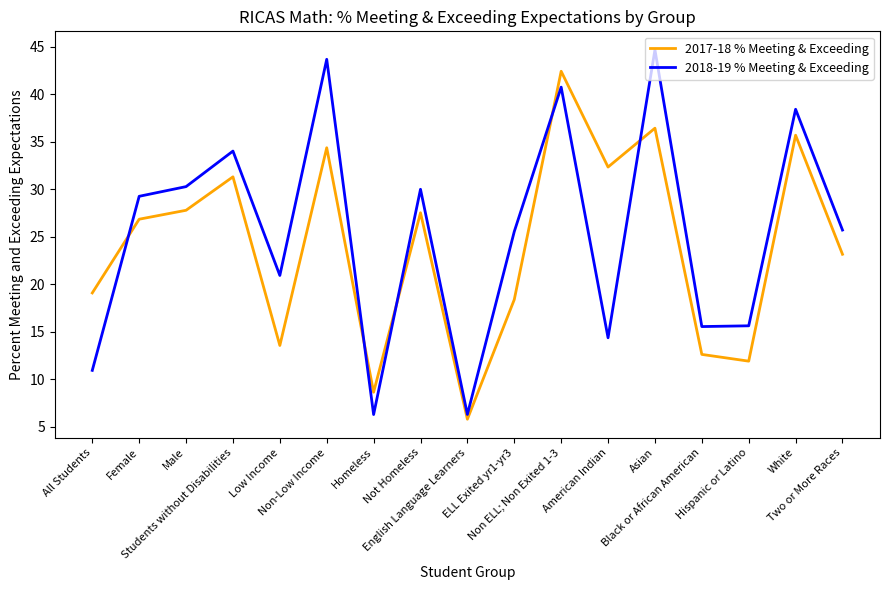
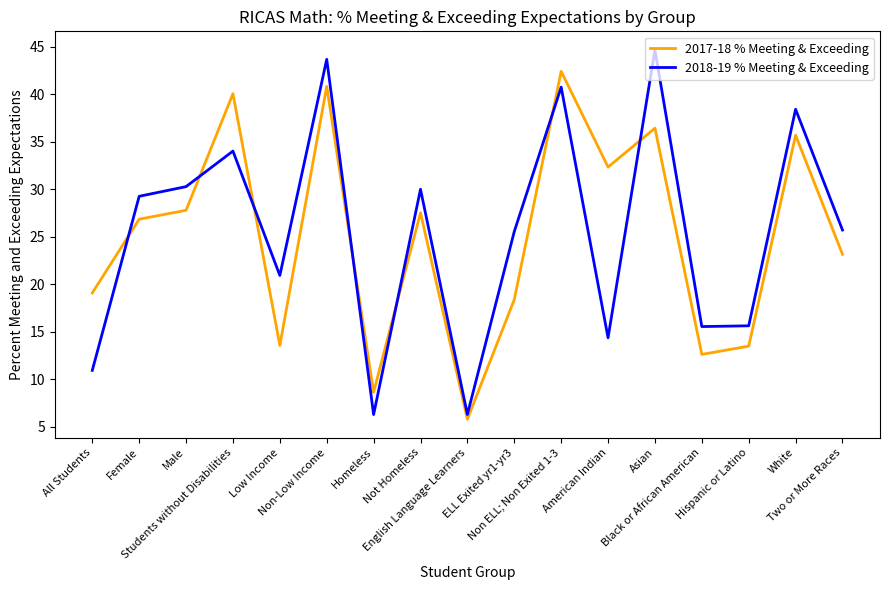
2017-18 % Meeting & Exceeding, Students without Disabilities: 31 -> 40
2017-18 % Meeting & Exceeding, Non-Low Income: 34 -> 41
2017-18 % Meeting & Exceeding, Hispanic or Latino: 12 -> 13
